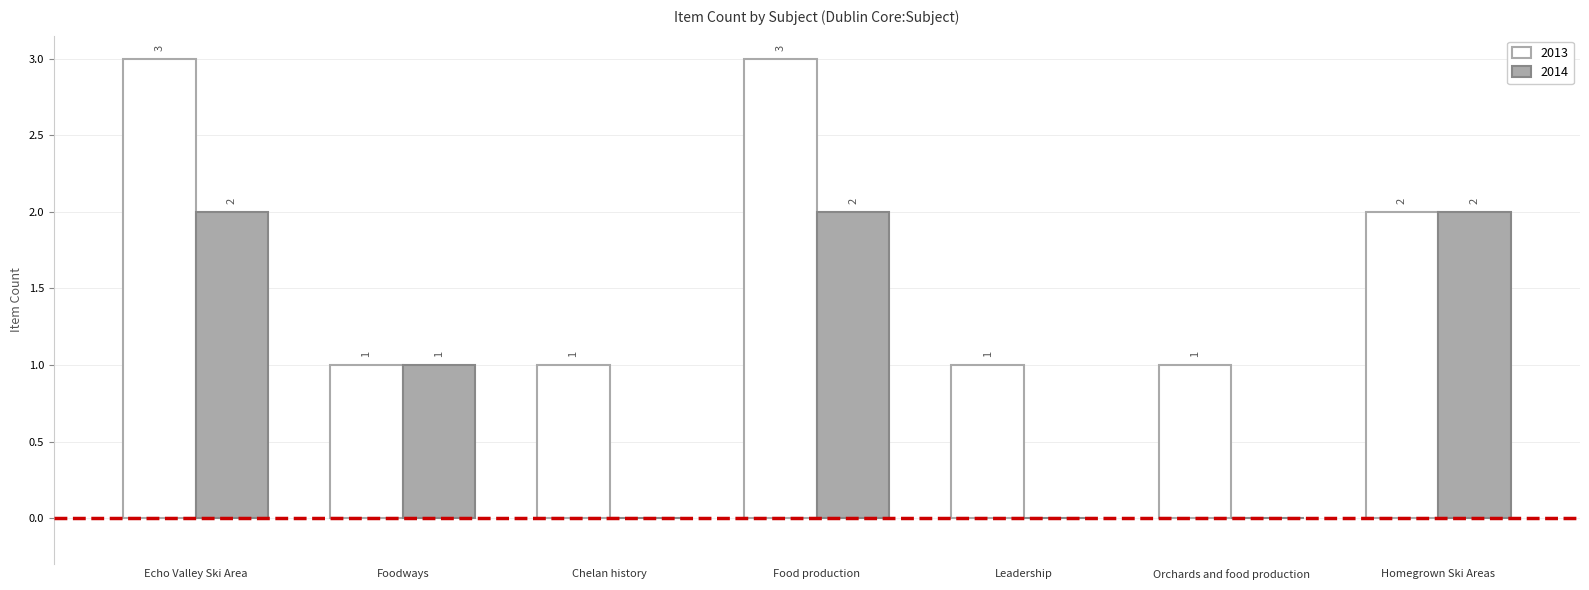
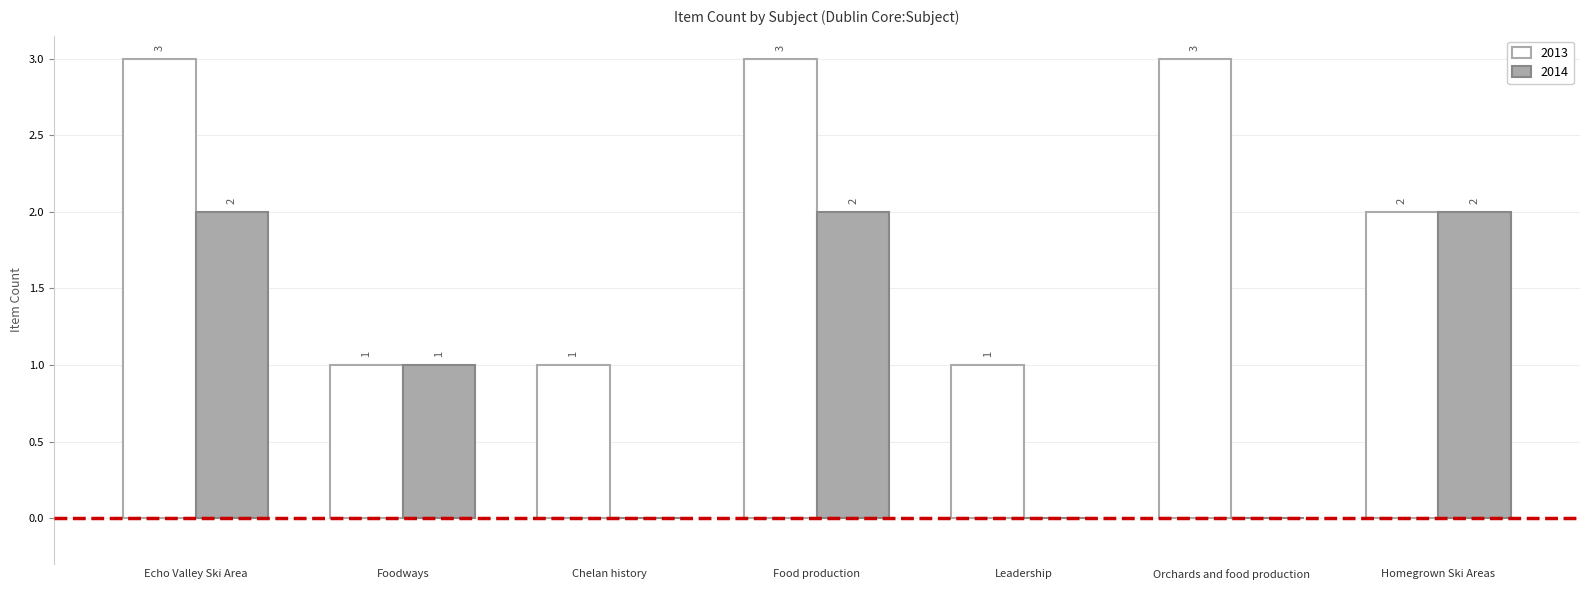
2013, Orchards and food production: 1 -> 3
